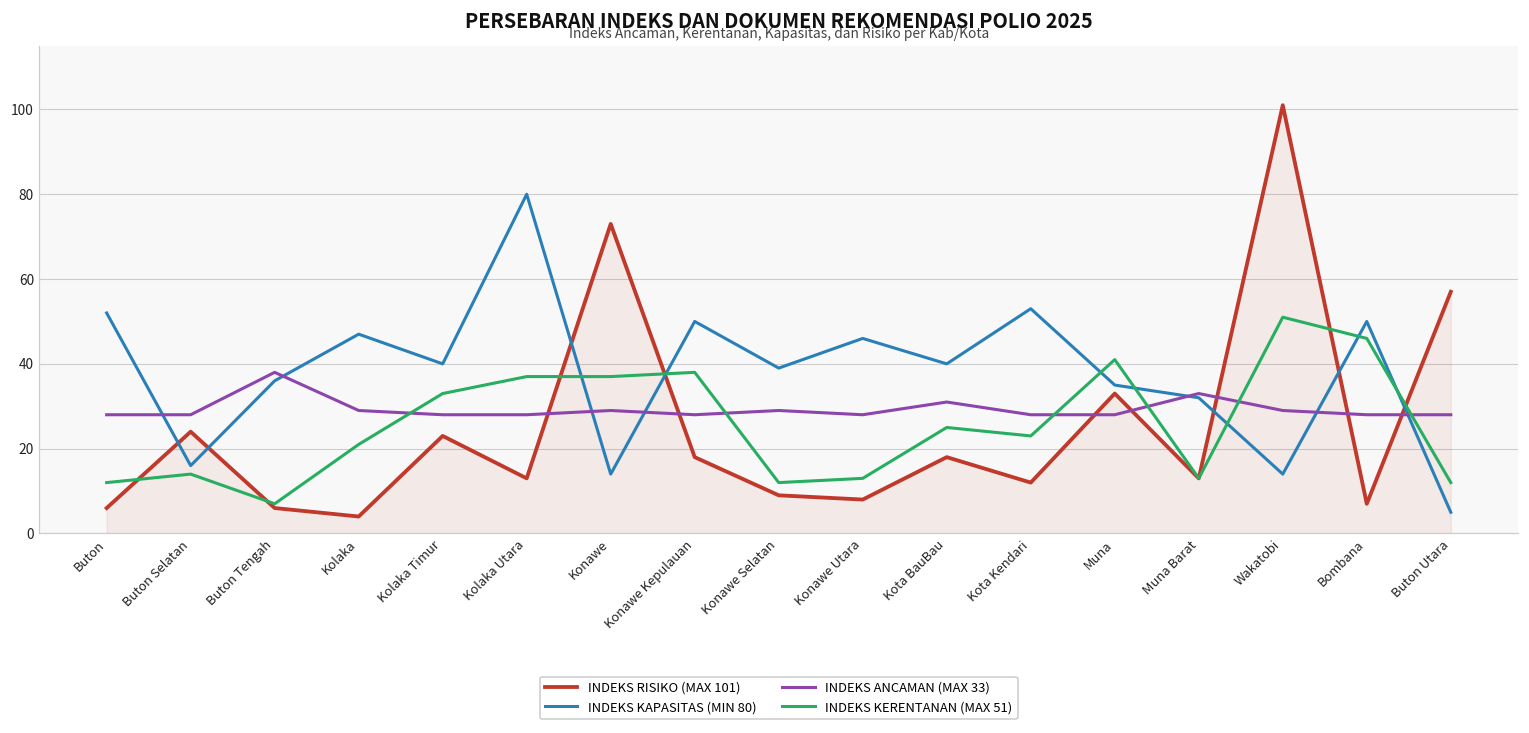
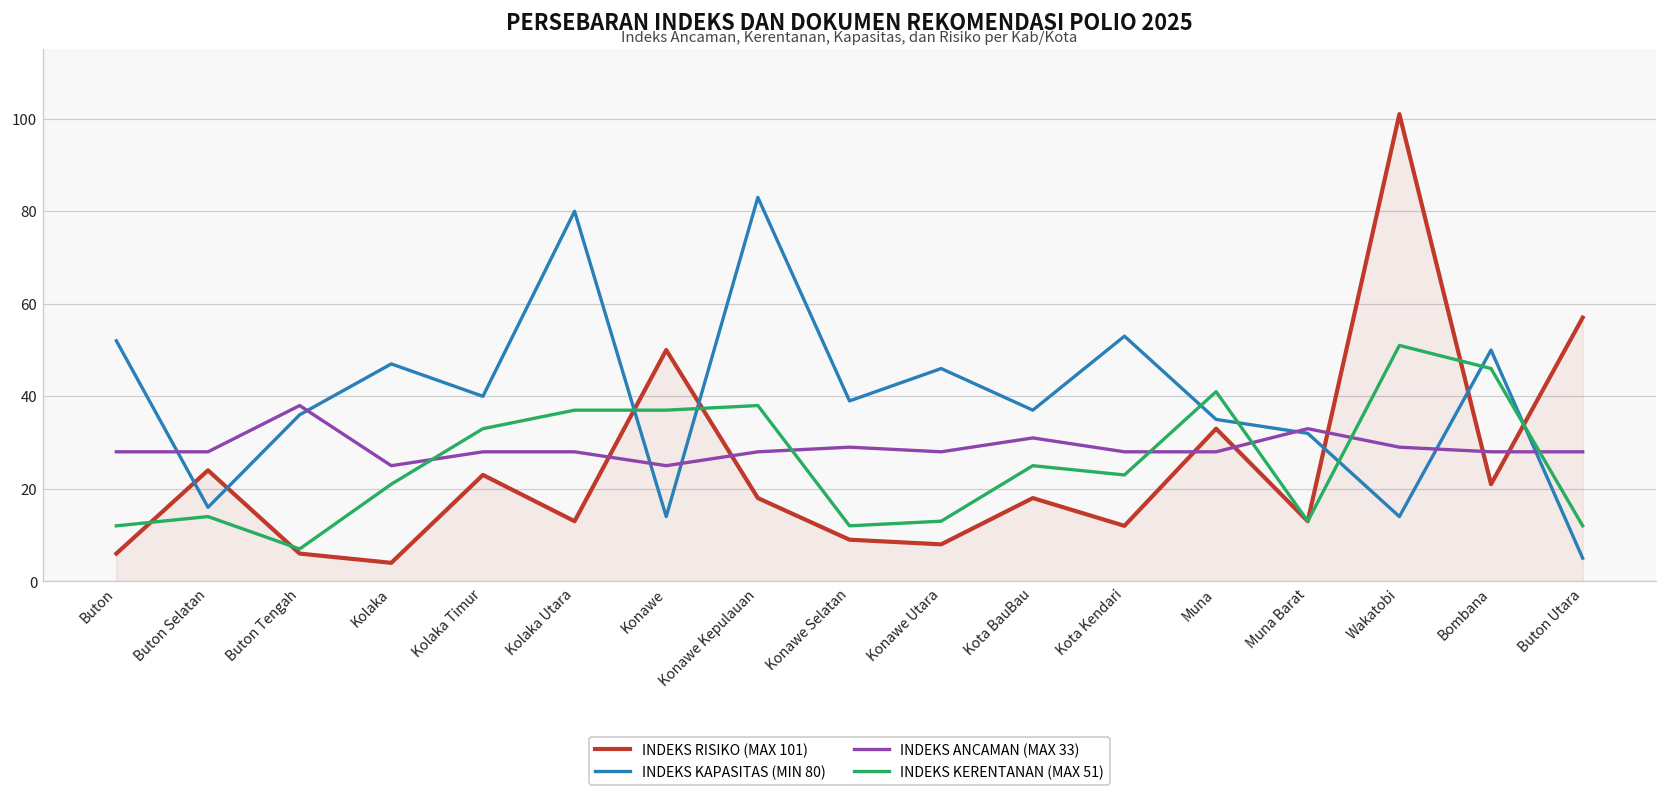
INDEKS ANCAMAN (MAX 33), Kolaka: 29 -> 25
INDEKS RISIKO (MAX 101), Konawe: 73 -> 50
INDEKS ANCAMAN (MAX 33), Konawe: 29 -> 25
INDEKS KAPASITAS (MIN 80), Konawe Kepulauan: 50 -> 83
INDEKS KAPASITAS (MIN 80), Kota BauBau: 40 -> 37
INDEKS RISIKO (MAX 101), Bombana: 7 -> 21
